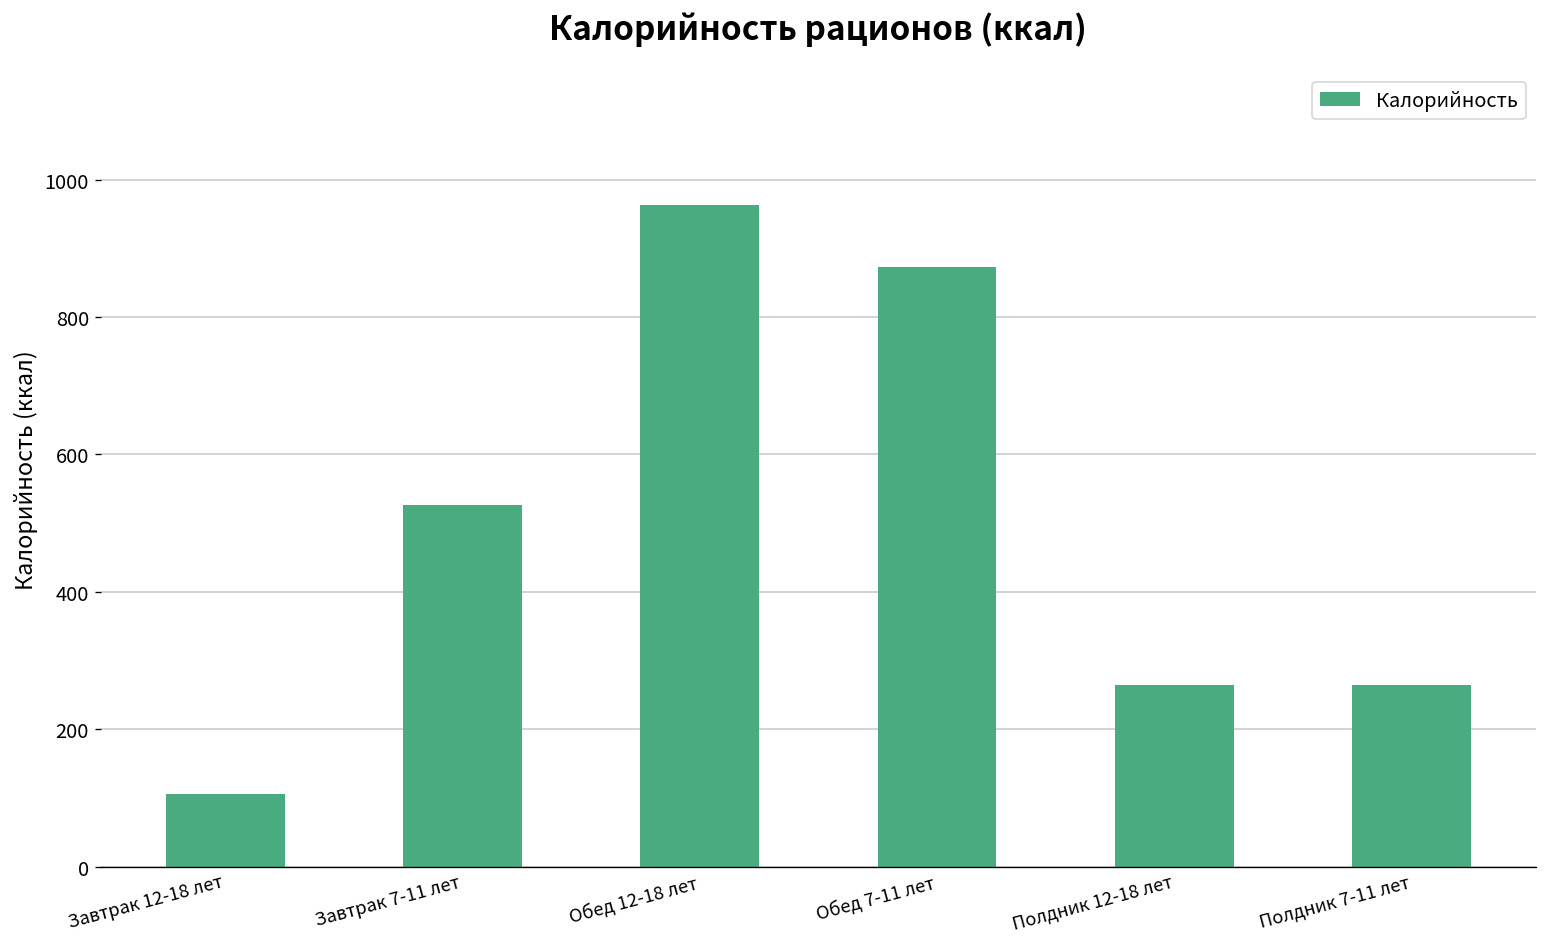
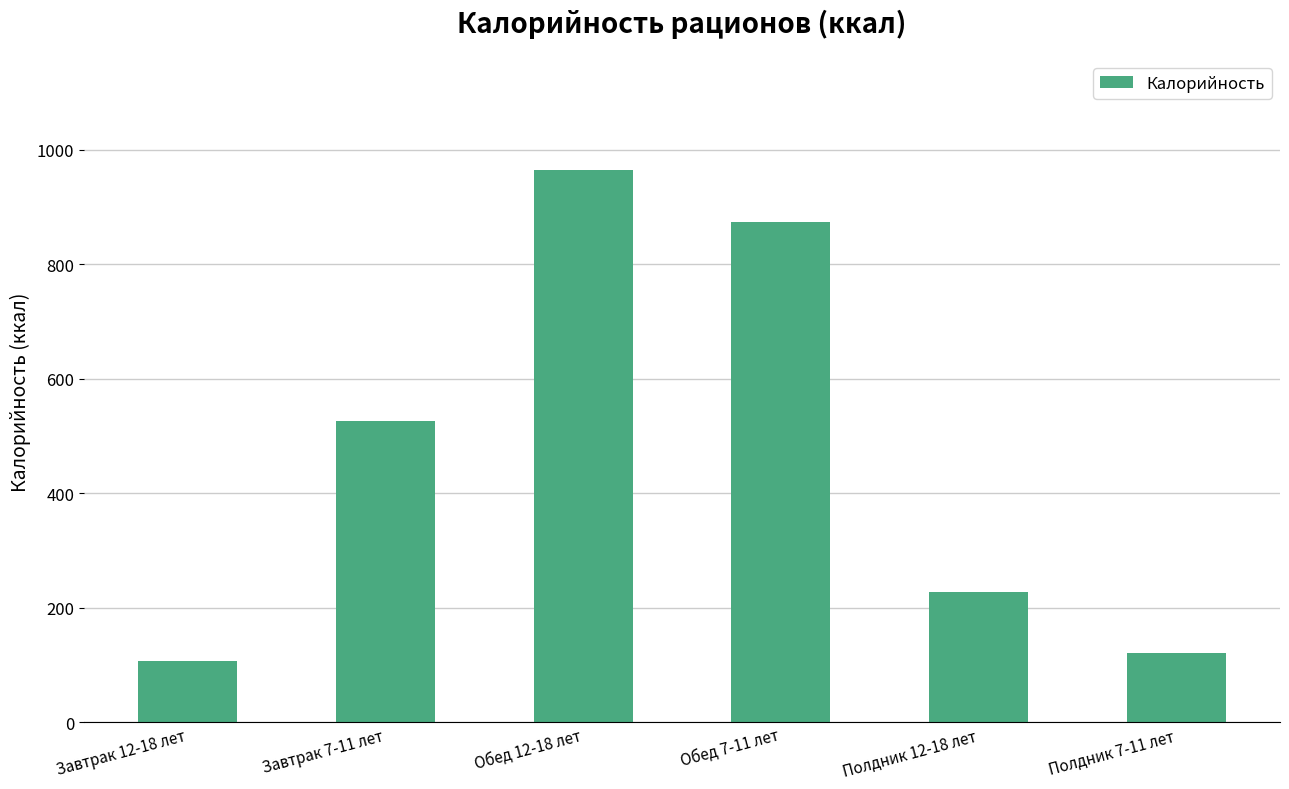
Полдник 12-18 лет: 270 -> 230
Полдник 7-11 лет: 270 -> 120
